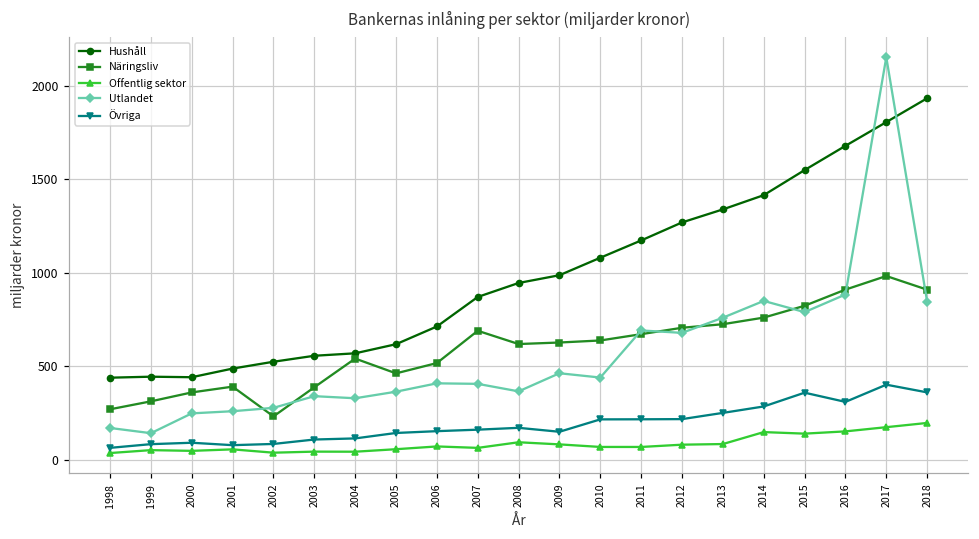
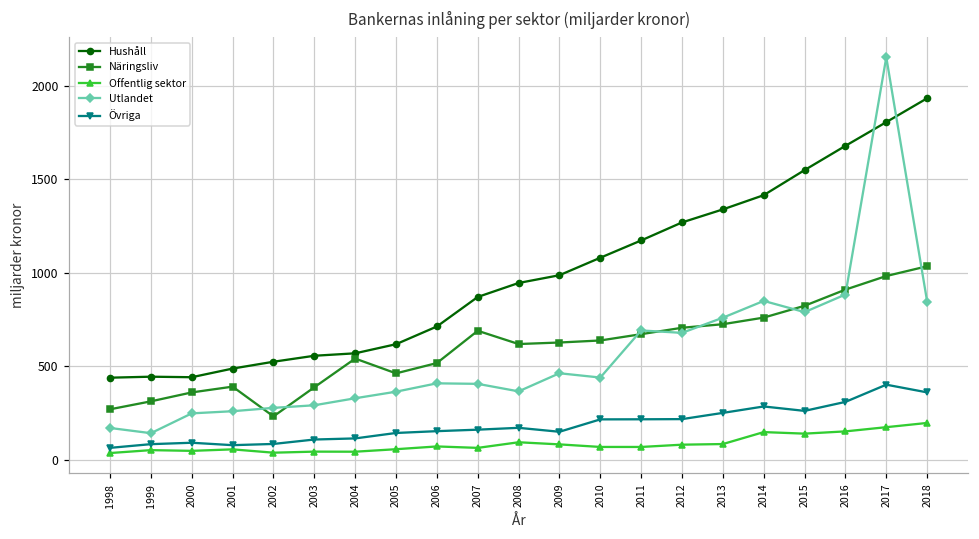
Utlandet, 2003: 340 -> 290
Övriga, 2015: 360 -> 260
Näringsliv, 2018: 910 -> 1030
